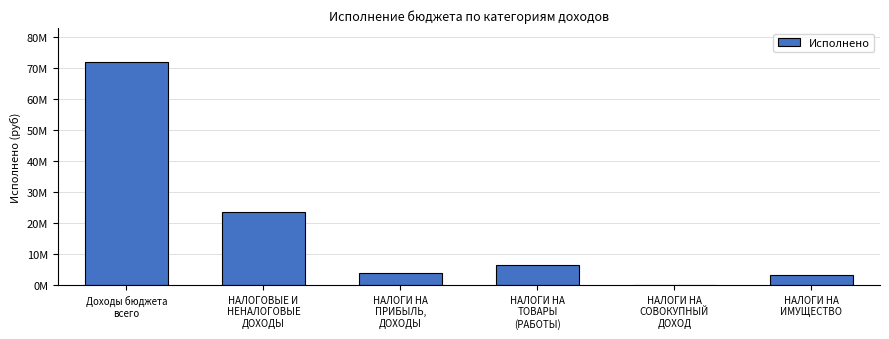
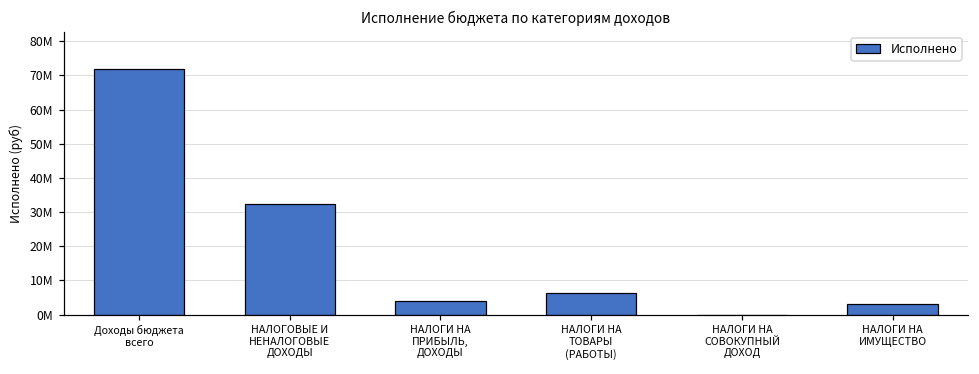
НАЛОГОВЫЕ И НЕНАЛОГОВЫЕ ДОХОДЫ: 24М -> 32М
